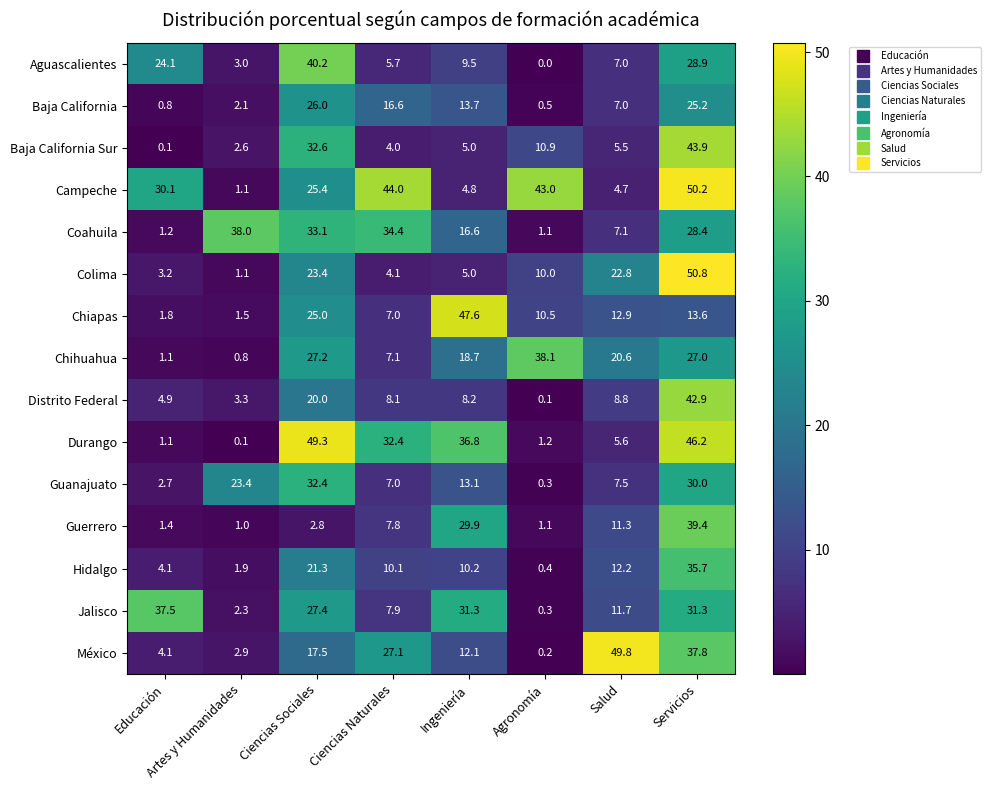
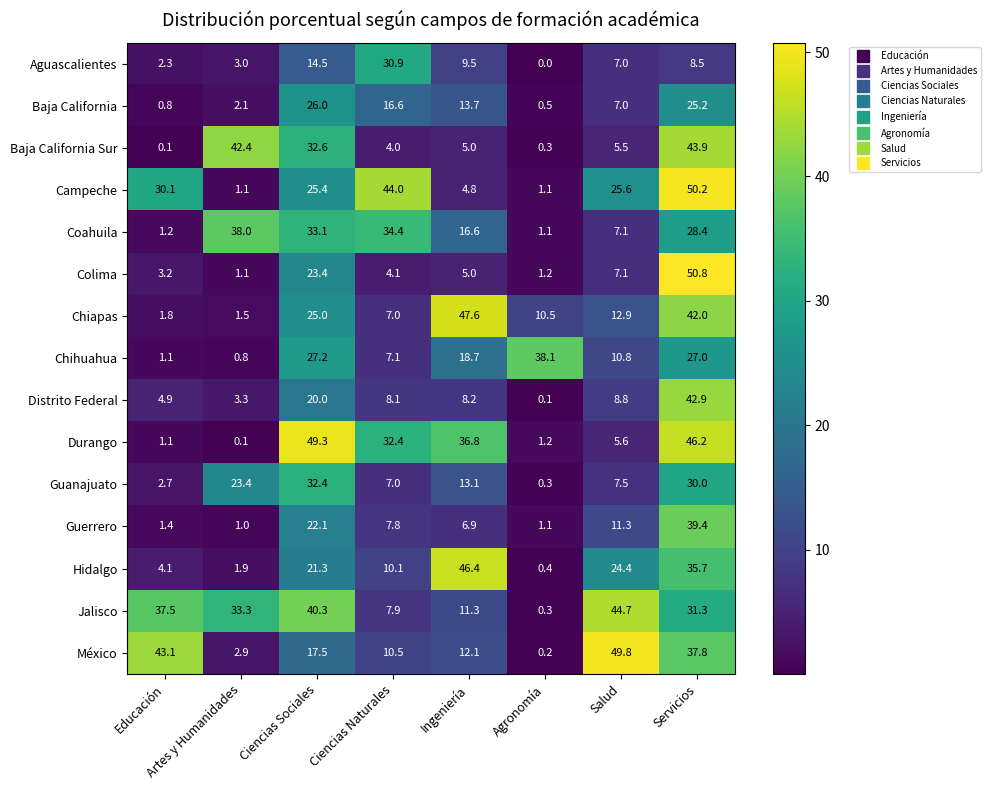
Aguascalientes, Educación: 24.1 -> 2.3
Aguascalientes, Ciencias Sociales: 40.2 -> 14.5
Aguascalientes, Ciencias Naturales: 5.7 -> 30.9
Aguascalientes, Servicios: 28.9 -> 8.5
Baja California Sur, Artes y Humanidades: 2.6 -> 42.4
Baja California Sur, Agronomía: 10.9 -> 0.3
Campeche, Agronomía: 43.0 -> 1.1
Campeche, Salud: 4.7 -> 25.6
Colima, Agronomía: 10.0 -> 1.2
Colima, Salud: 22.8 -> 7.1
Chiapas, Servicios: 13.6 -> 42.0
Chihuahua, Salud: 20.6 -> 10.8
Guerrero, Ciencias Sociales: 2.8 -> 22.1
Guerrero, Ingeniería: 29.9 -> 6.9
Hidalgo, Ingeniería: 10.2 -> 46.4
Hidalgo, Salud: 12.2 -> 24.4
Jalisco, Artes y Humanidades: 2.3 -> 33.3
Jalisco, Ciencias Sociales: 27.4 -> 40.3
Jalisco, Ingeniería: 31.3 -> 11.3
Jalisco, Salud: 11.7 -> 44.7
México, Educación: 4.1 -> 43.1
México, Ciencias Naturales: 27.1 -> 10.5
